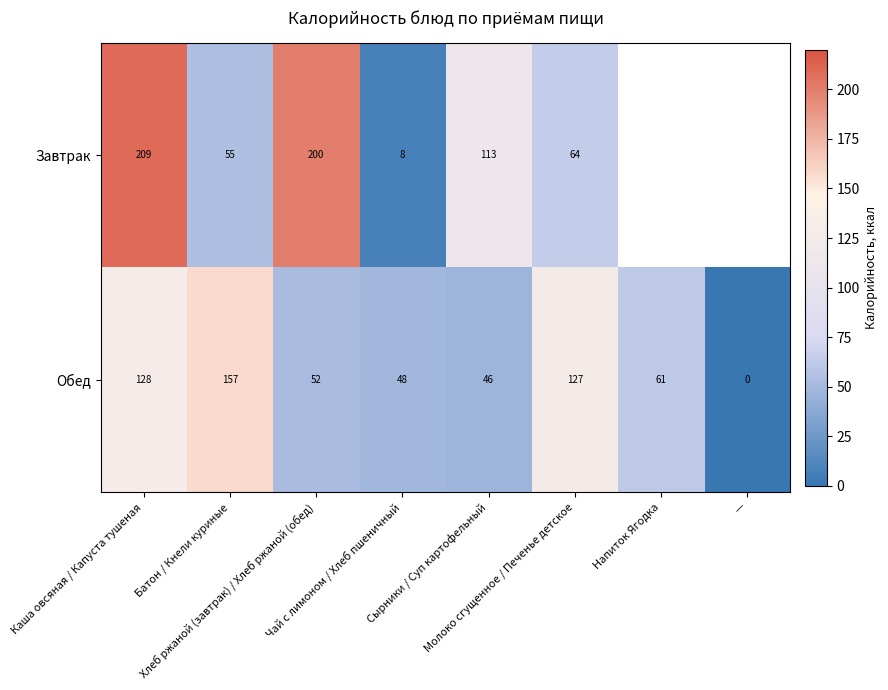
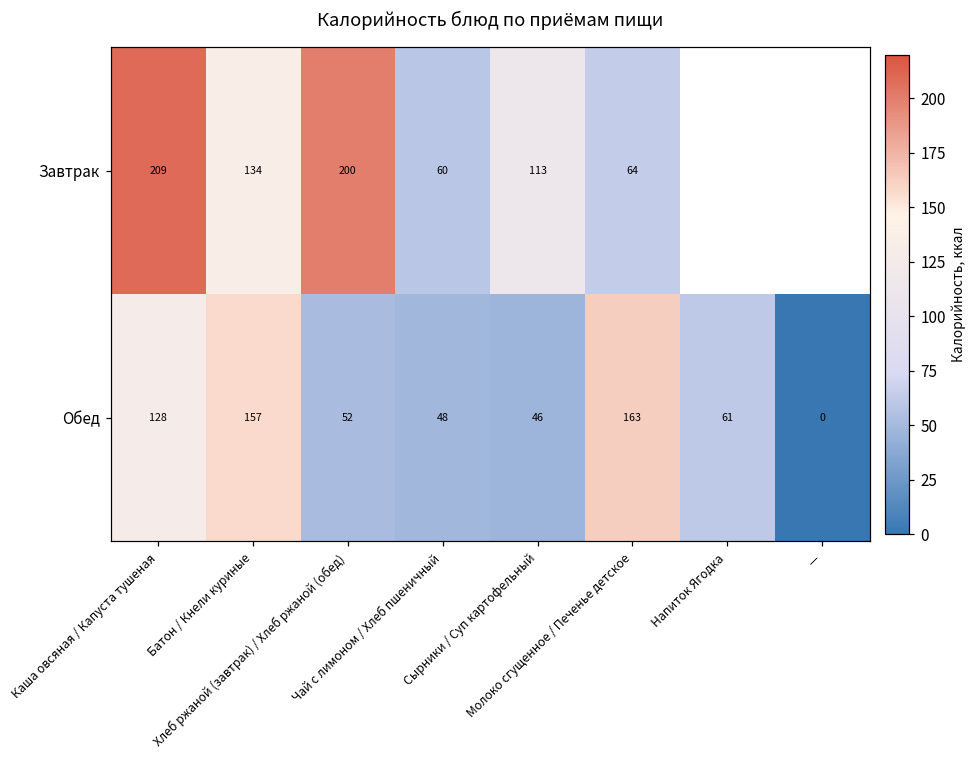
Завтрак, Батон / Кнели куриные: 55 -> 134
Завтрак, Чай с лимоном / Хлеб пшеничный: 8 -> 60
Обед, Молоко сгущенное / Печенье детское: 127 -> 163
